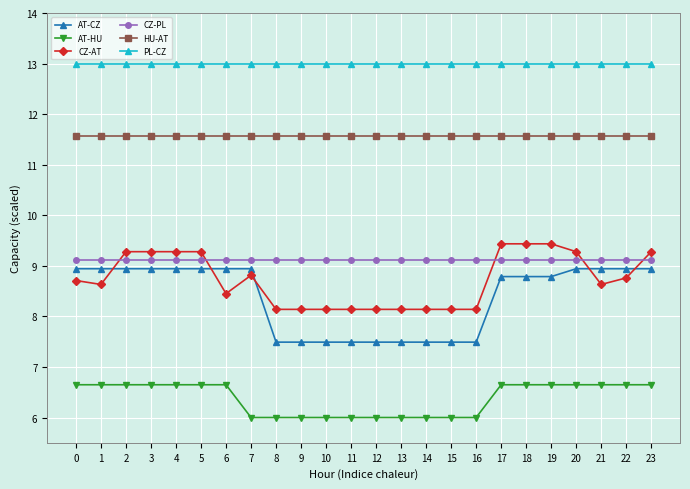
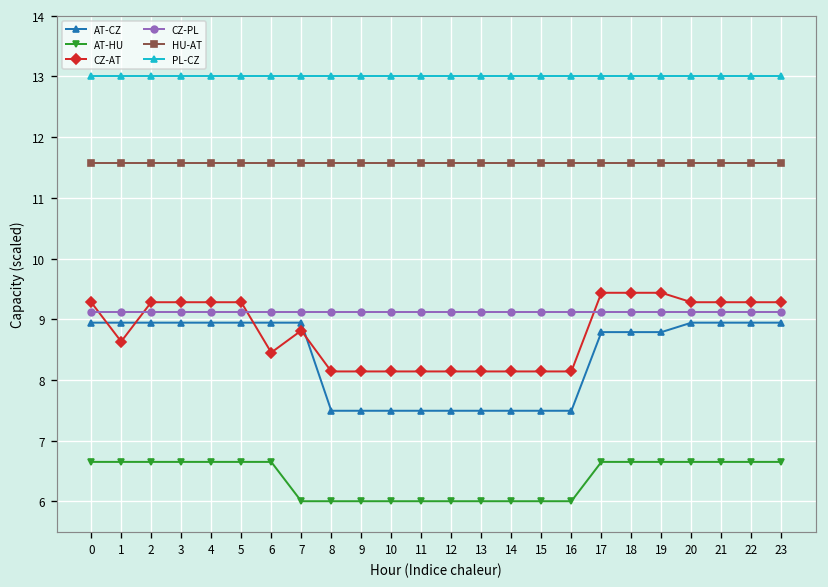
CZ-AT, 0: 8.7 -> 9.3
CZ-AT, 21: 8.6 -> 9.3
CZ-AT, 22: 8.8 -> 9.3
